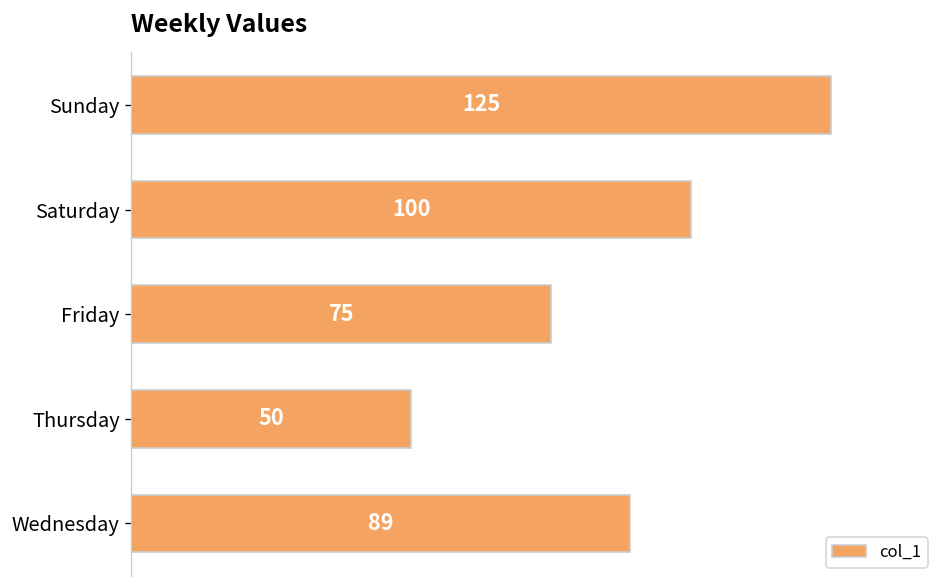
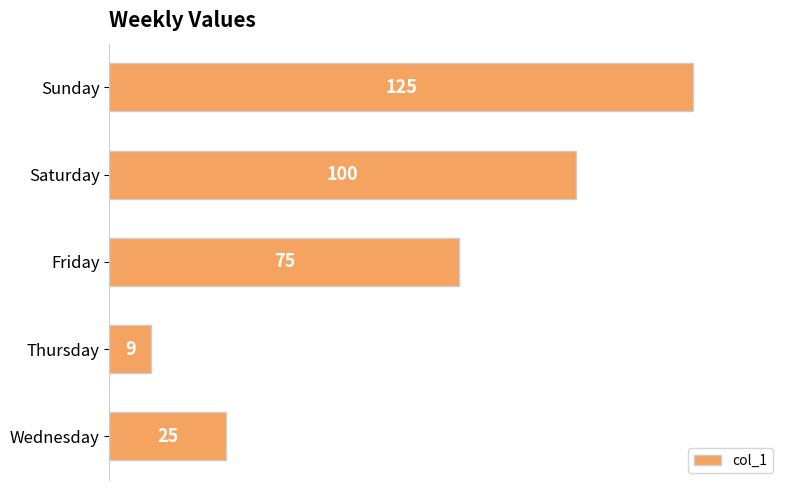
Thursday: 50 -> 9
Wednesday: 89 -> 25
